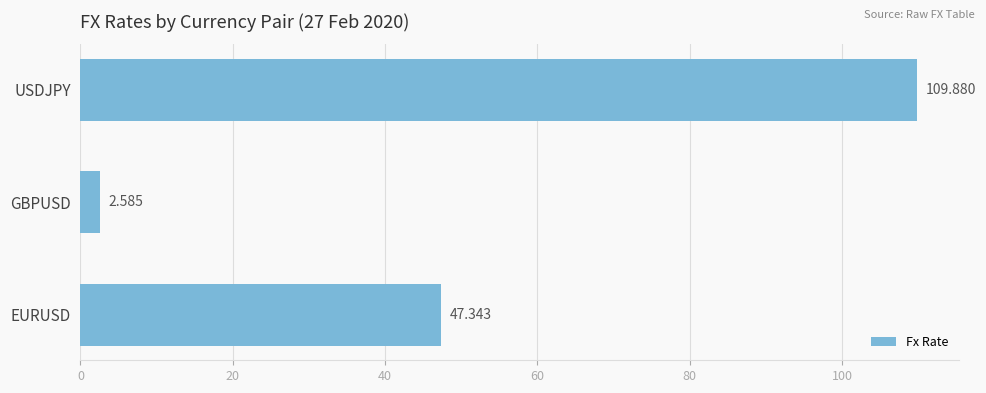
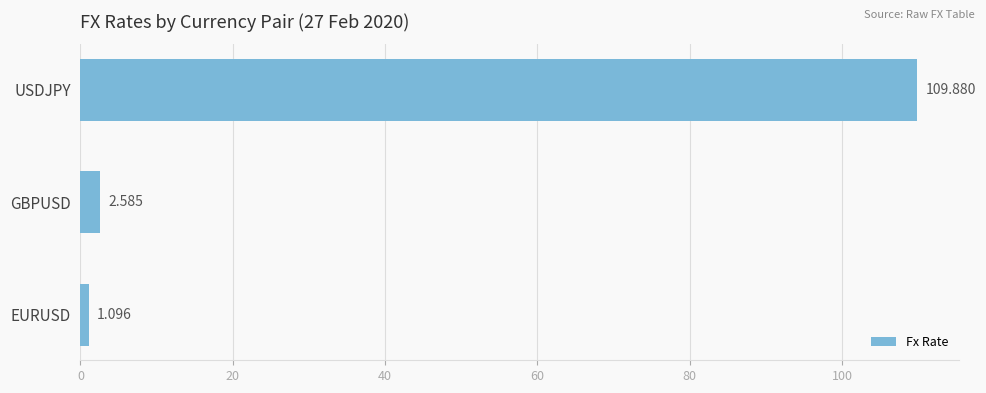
EURUSD: 47.343 -> 1.096
